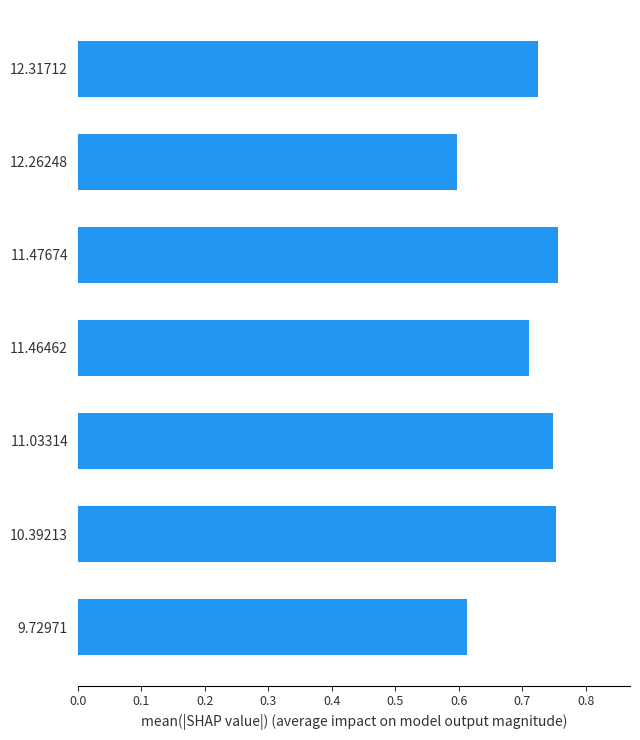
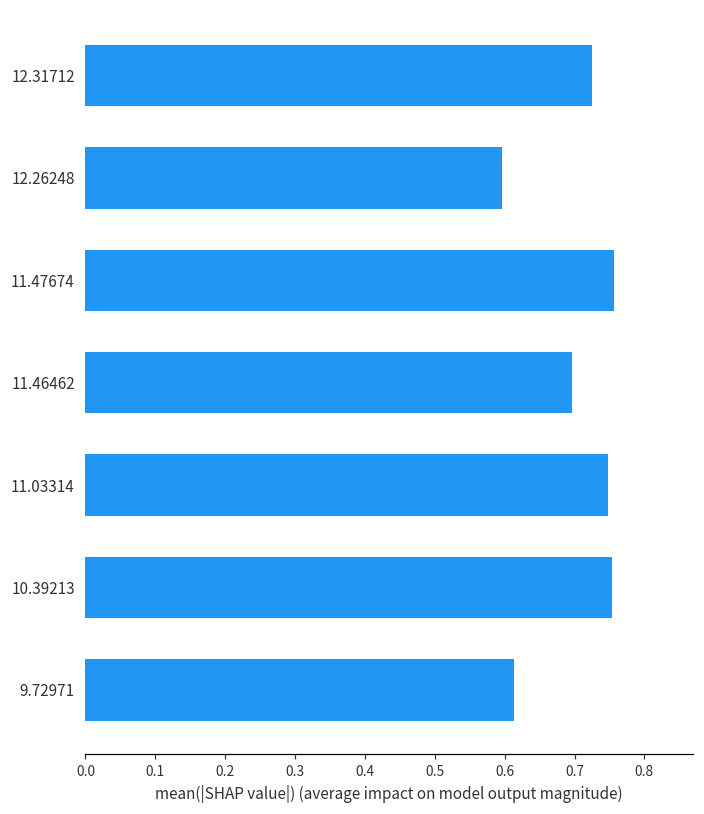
11.46462: 0.71 -> 0.70
